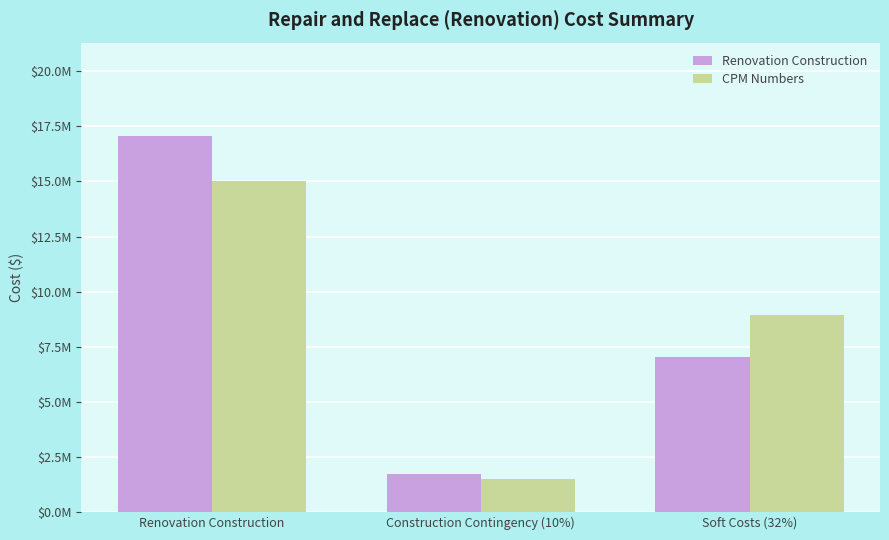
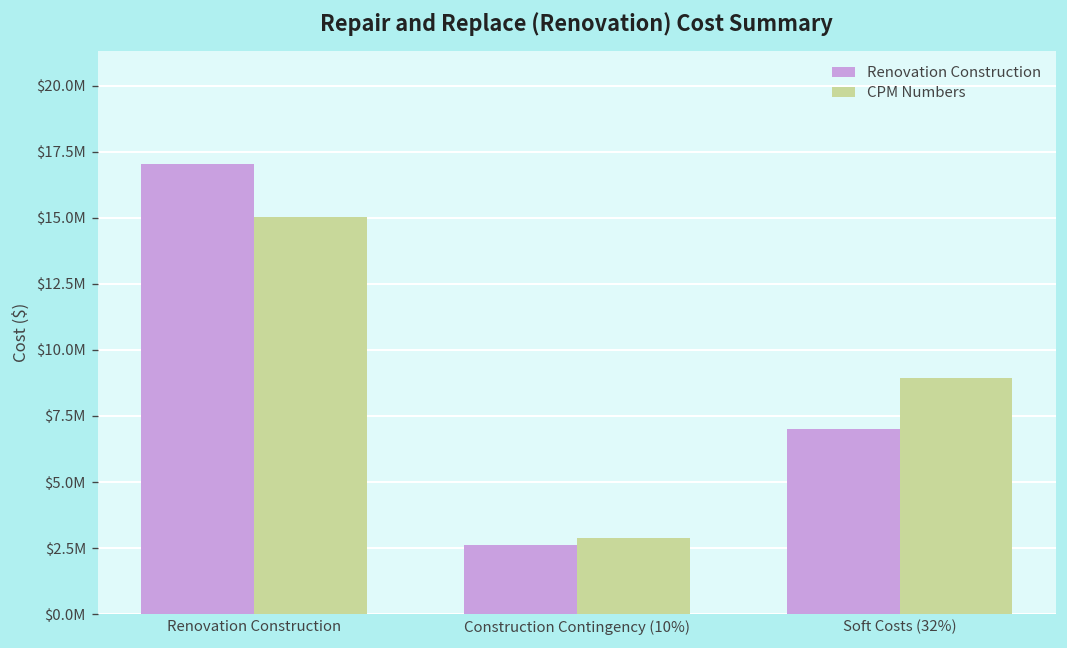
Renovation Construction, Construction Contingency (10%): $1700000 -> $2600000
CPM Numbers, Construction Contingency (10%): $1500000 -> $2900000
